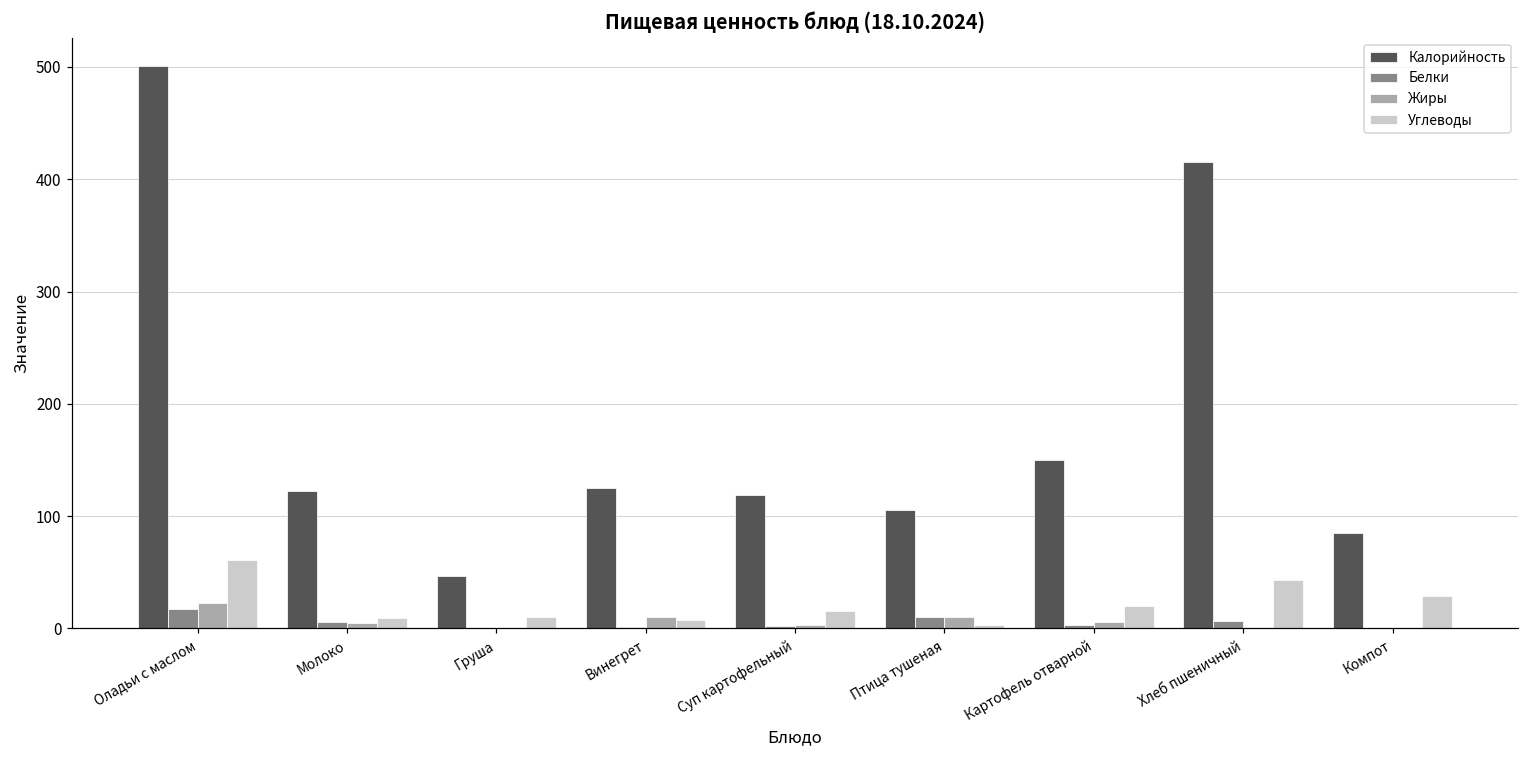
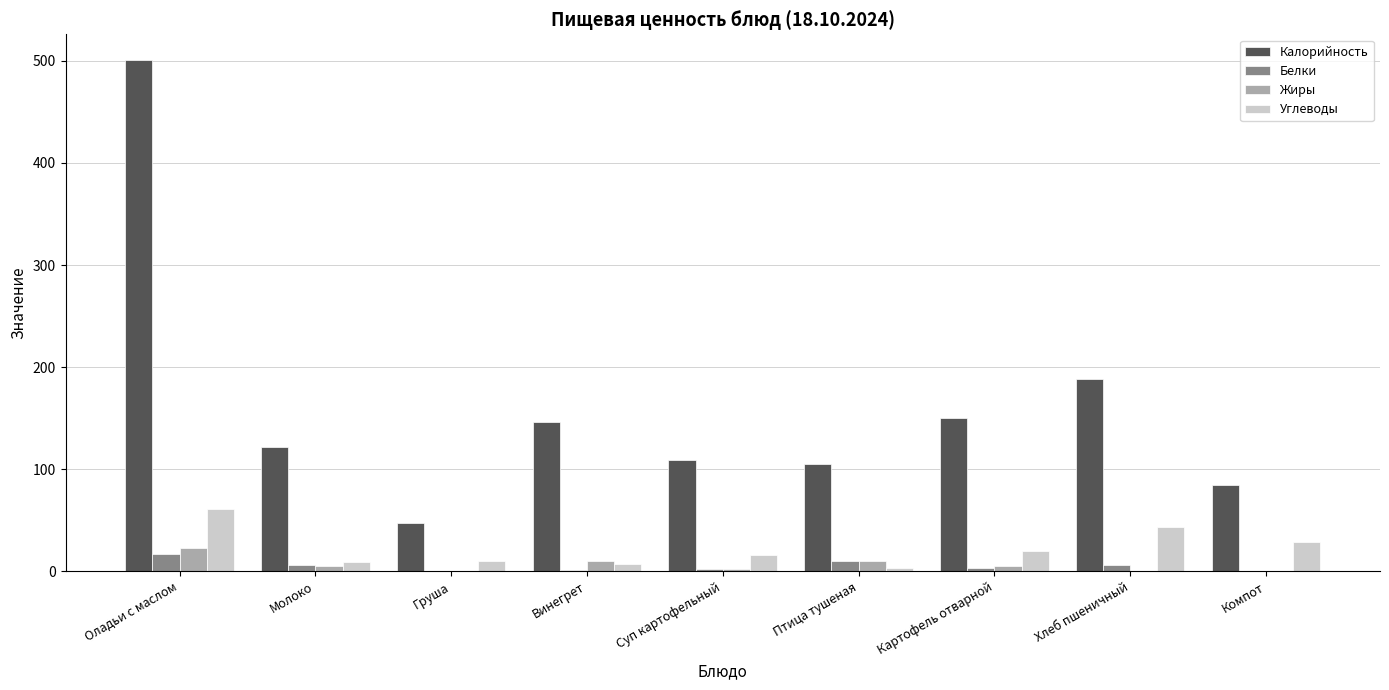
Калорийность, Винегрет: 125 -> 146
Калорийность, Суп картофельный: 119 -> 109
Калорийность, Хлеб пшеничный: 415 -> 188
